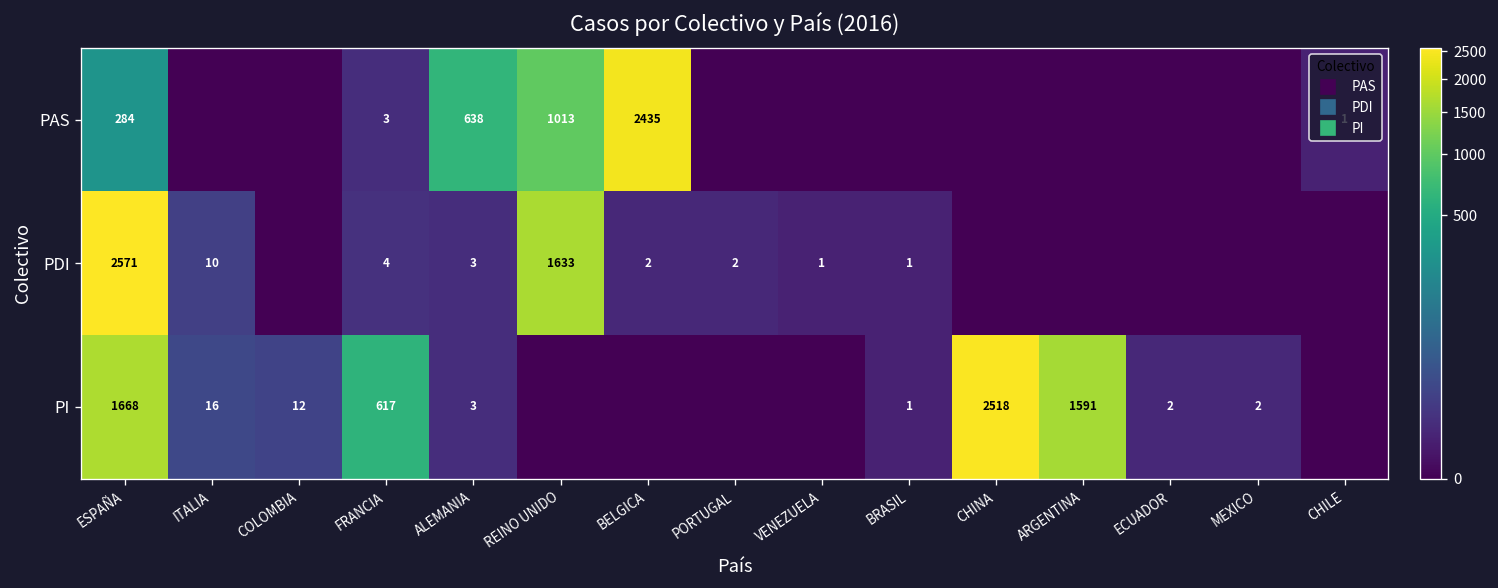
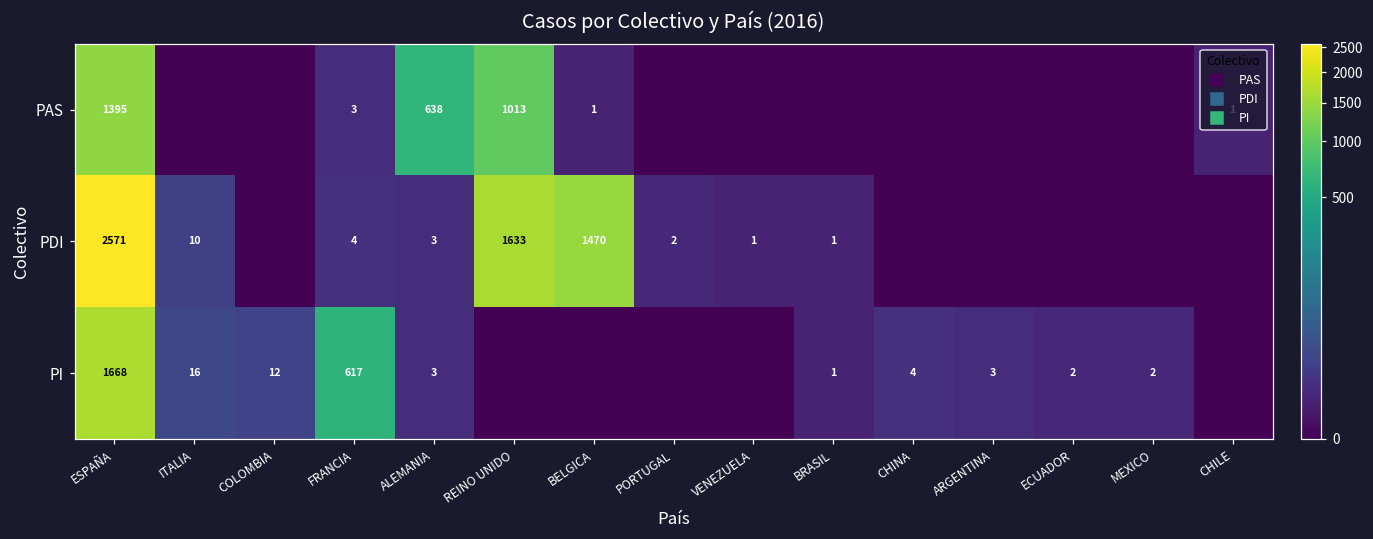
PAS, ESPAÑA: 284 -> 1395
PAS, BELGICA: 2435 -> 1
PDI, BELGICA: 2 -> 1470
PI, CHINA: 2518 -> 4
PI, ARGENTINA: 1591 -> 3
